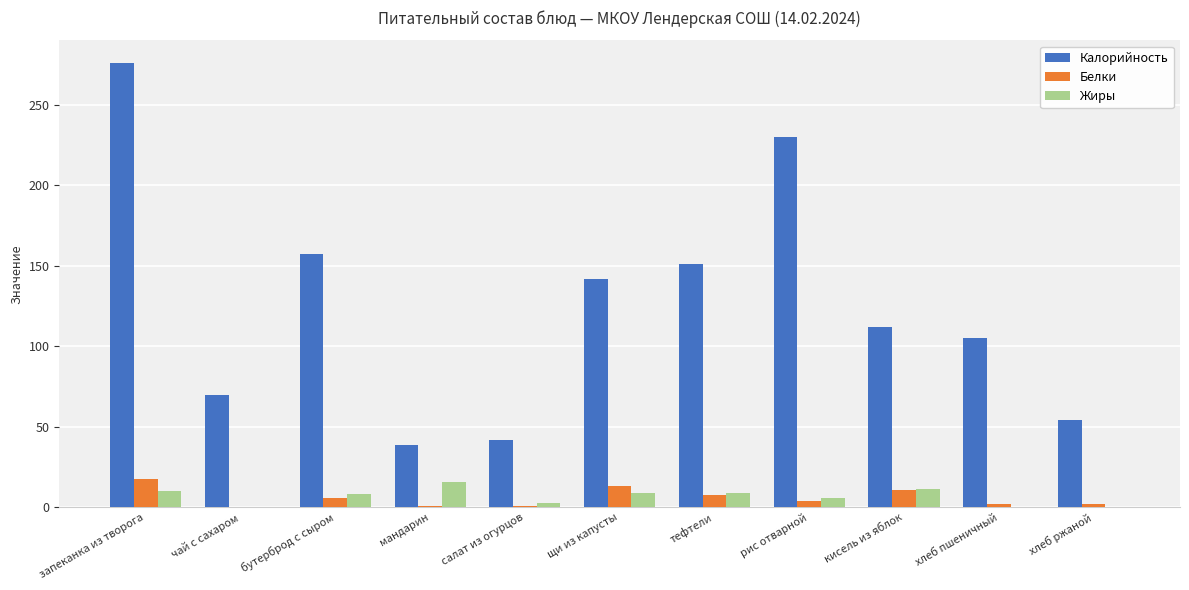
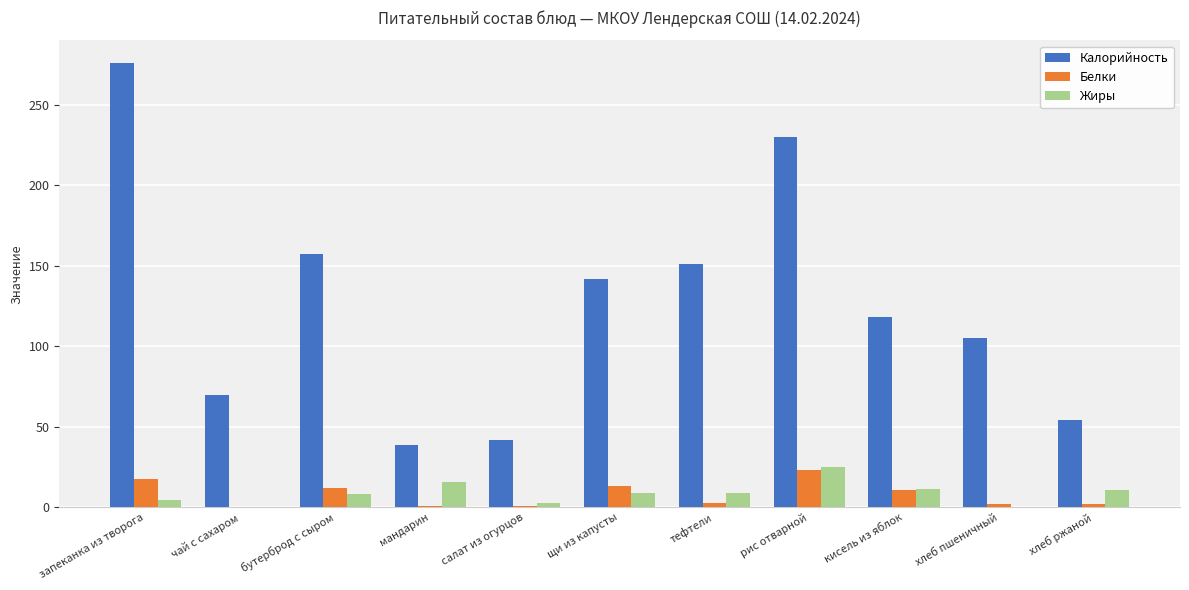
Жиры, запеканка из творога: 10 -> 5
Белки, бутерброд с сыром: 6 -> 12
Белки, тефтели: 8 -> 3
Белки, рис отварной: 4 -> 23
Жиры, рис отварной: 6 -> 25
Калорийность, кисель из яблок: 112 -> 118
Жиры, хлеб ржаной: 0 -> 11
